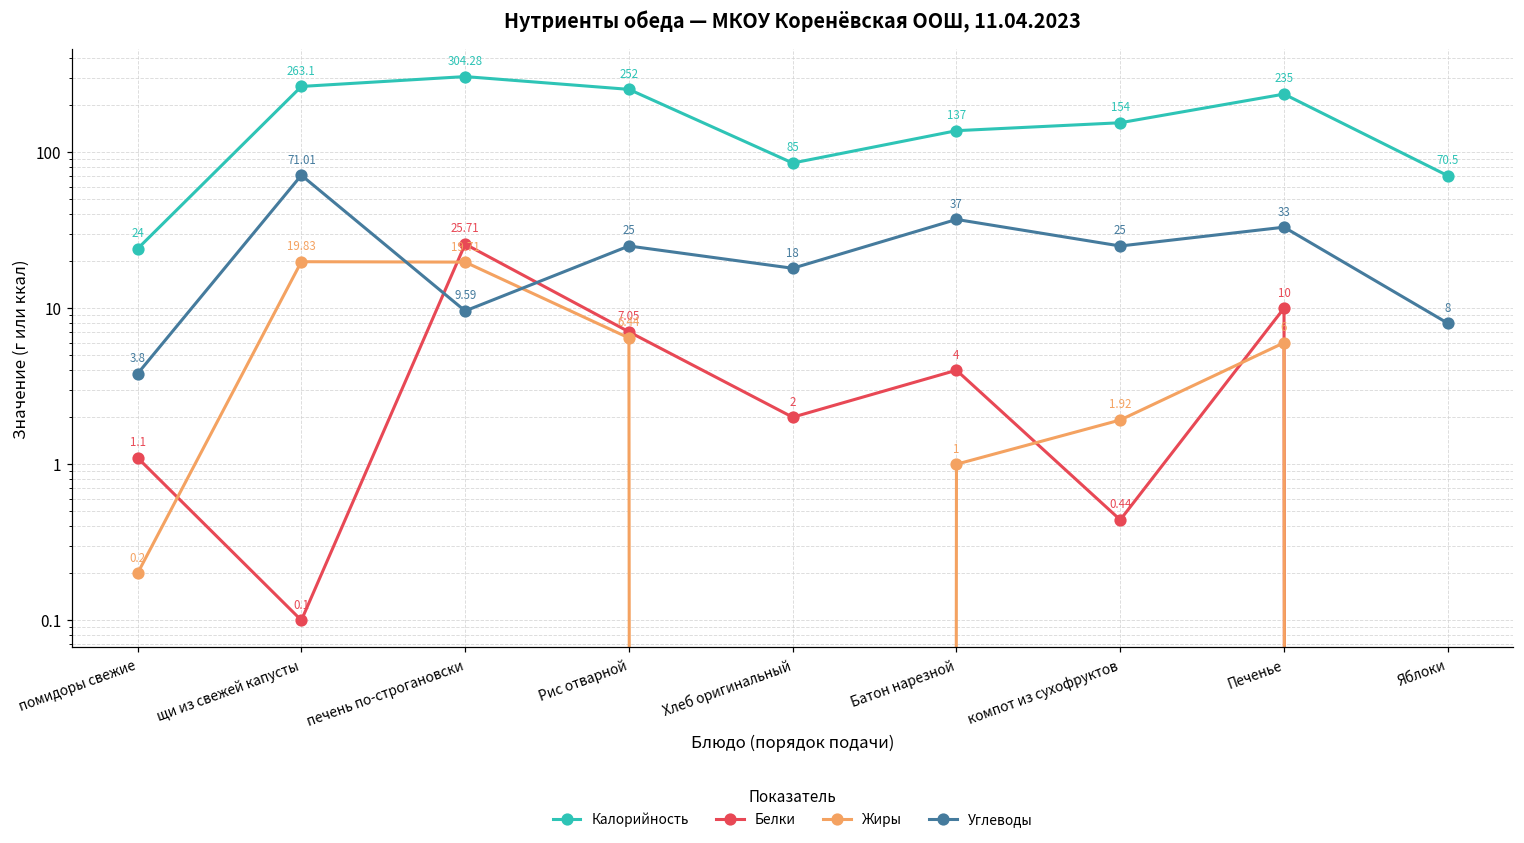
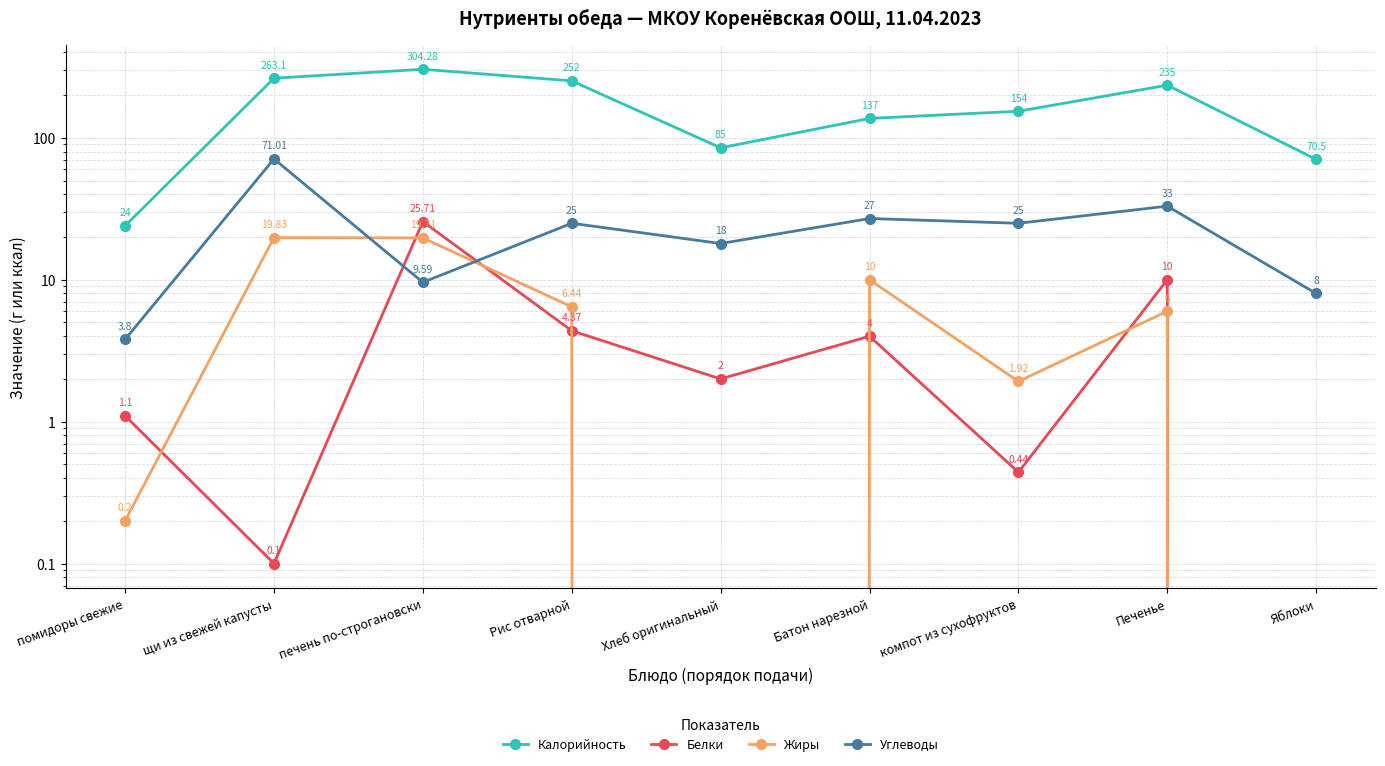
Белки, Рис отварной: 7.05 -> 4.37
Жиры, Батон нарезной: 1 -> 10
Углеводы, Батон нарезной: 37 -> 27
